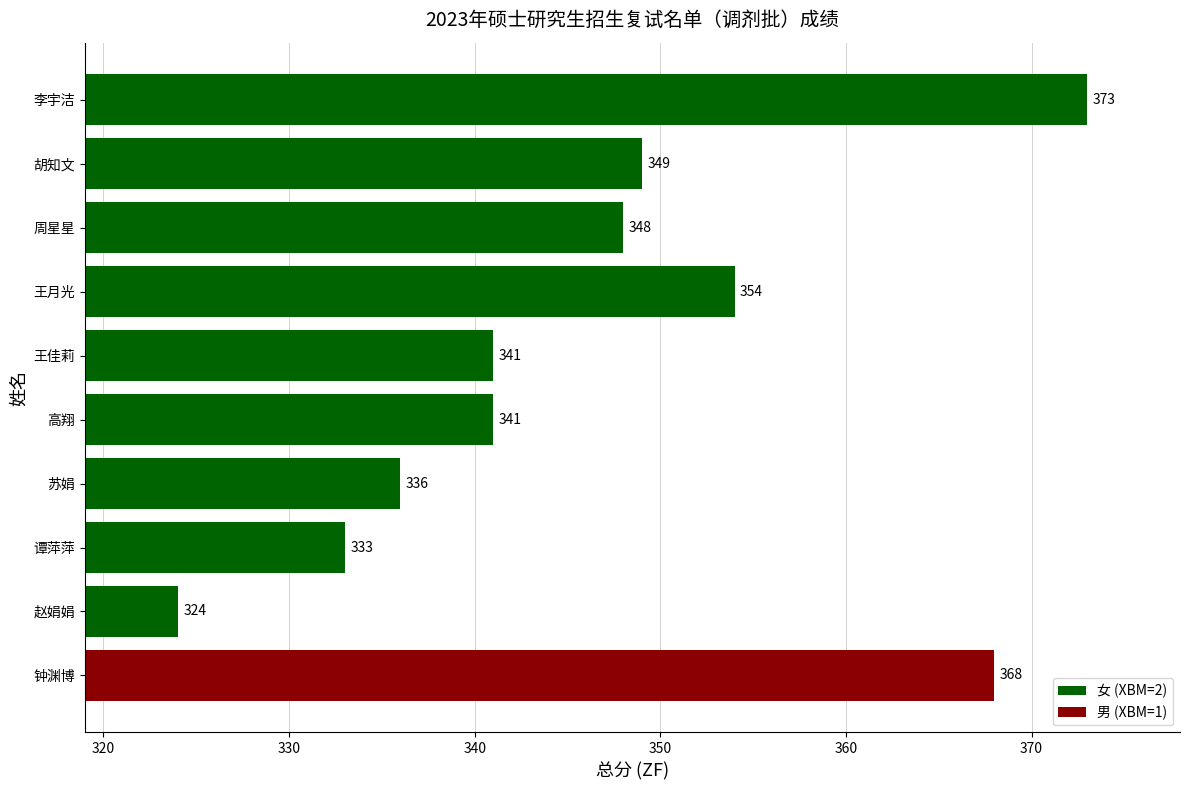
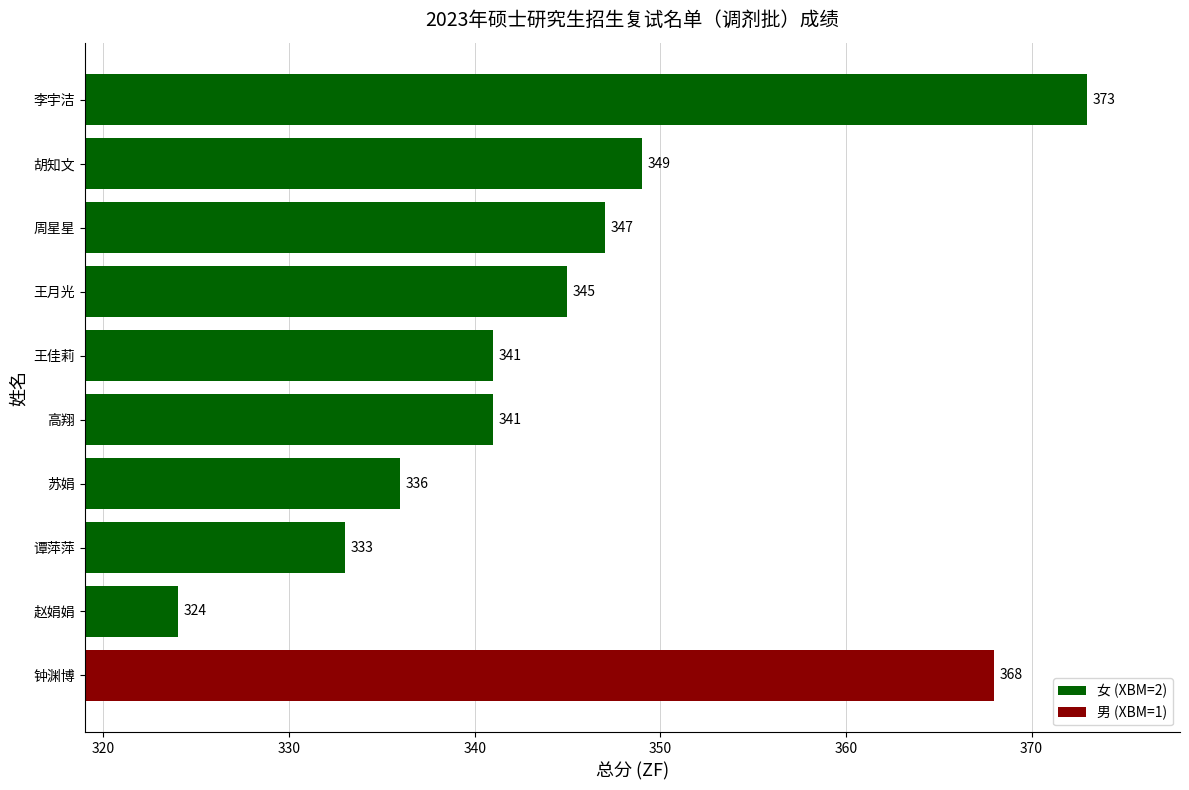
周星星: 348 -> 347
王月光: 354 -> 345
